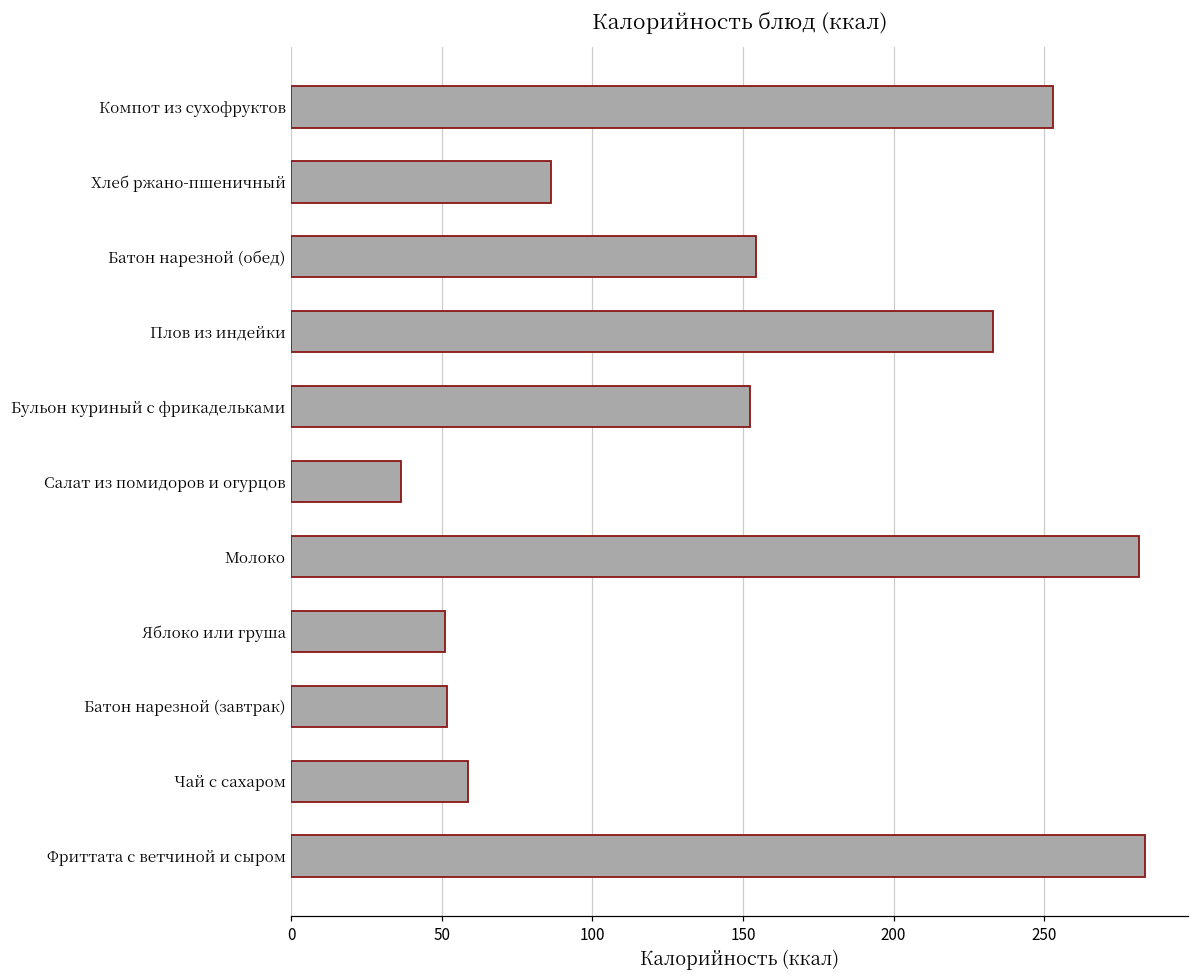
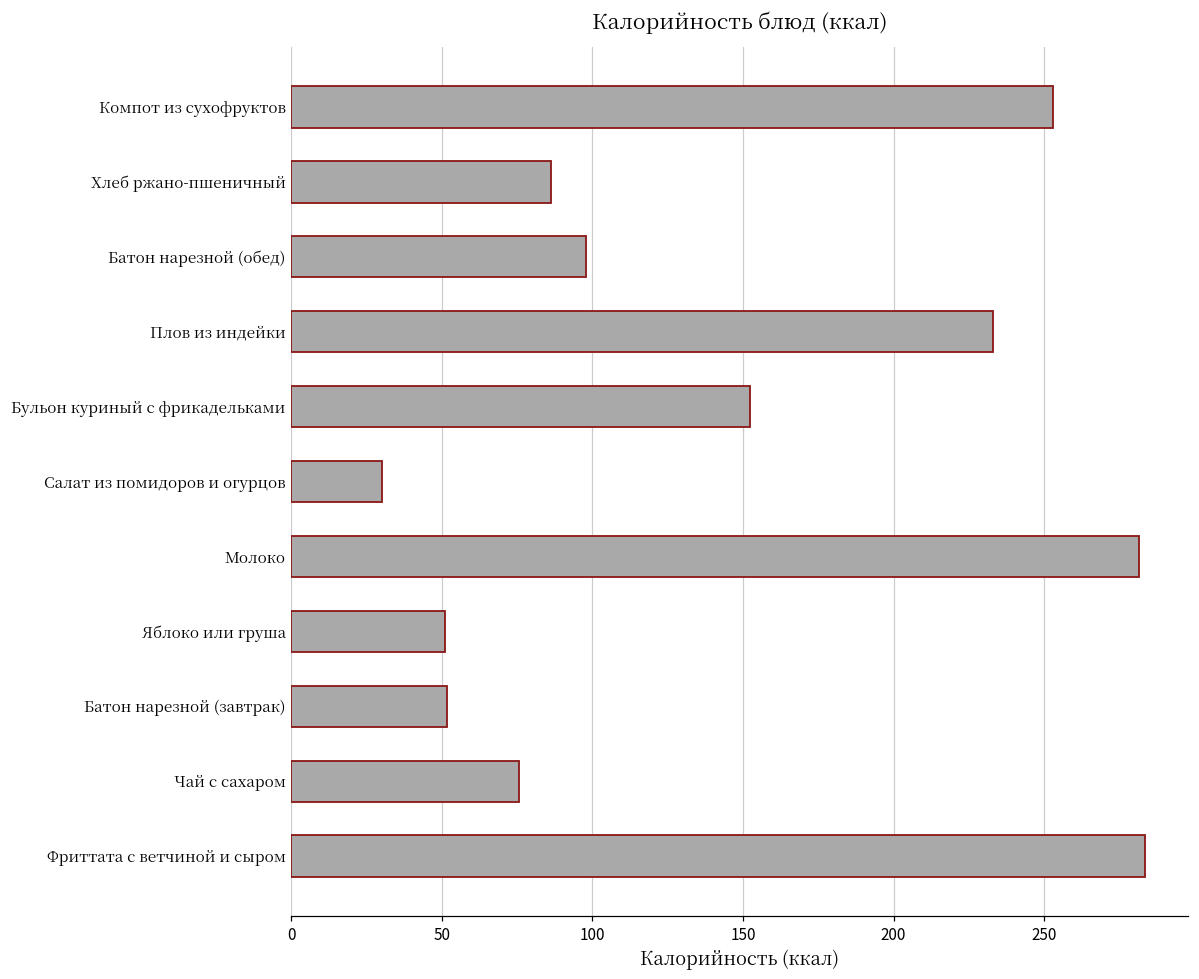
Батон нарезной (обед): 154 -> 98
Салат из помидоров и огурцов: 37 -> 30
Чай с сахаром: 59 -> 76
